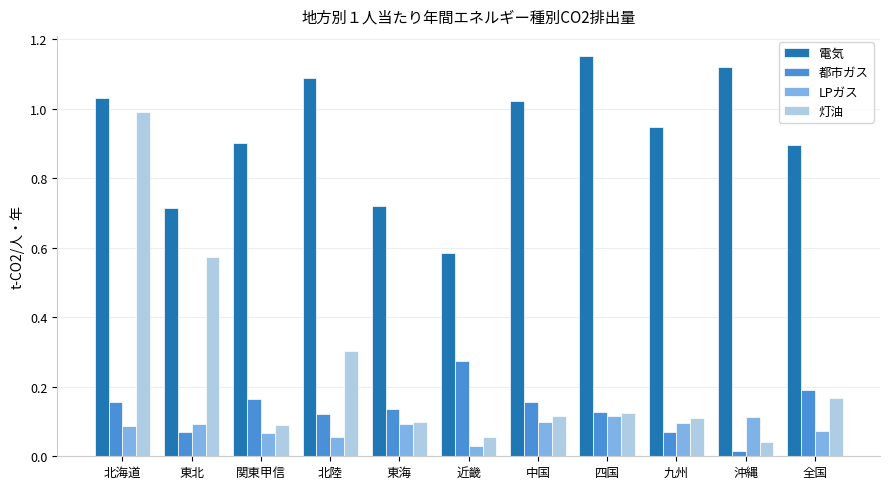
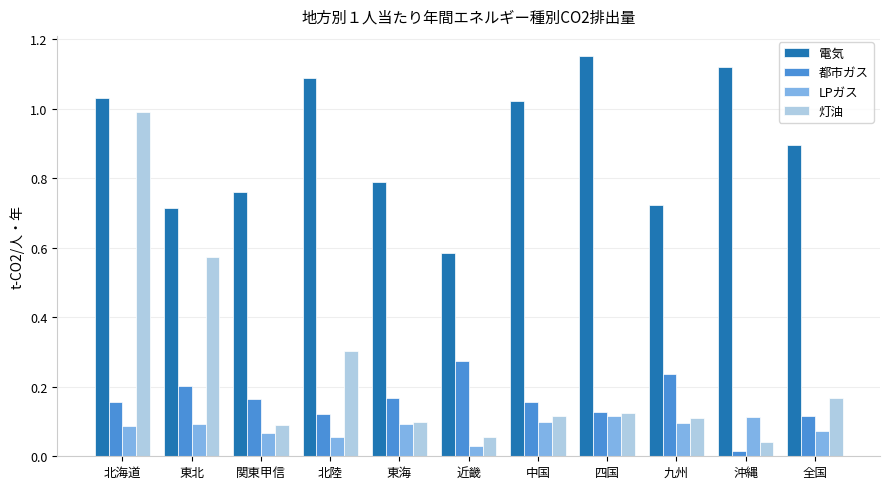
都市ガス, 東北: 0.07 -> 0.20
電気, 関東甲信: 0.90 -> 0.76
電気, 東海: 0.72 -> 0.79
都市ガス, 東海: 0.14 -> 0.17
電気, 九州: 0.95 -> 0.72
都市ガス, 九州: 0.07 -> 0.24
都市ガス, 全国: 0.19 -> 0.12
